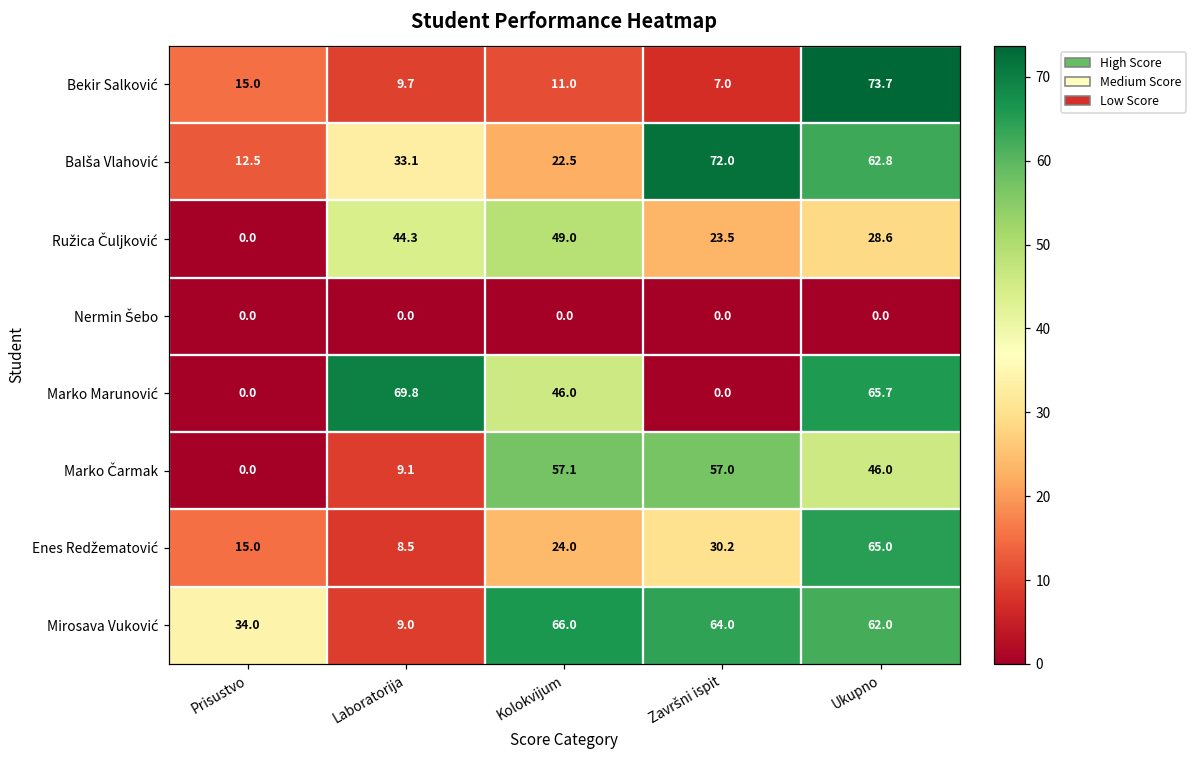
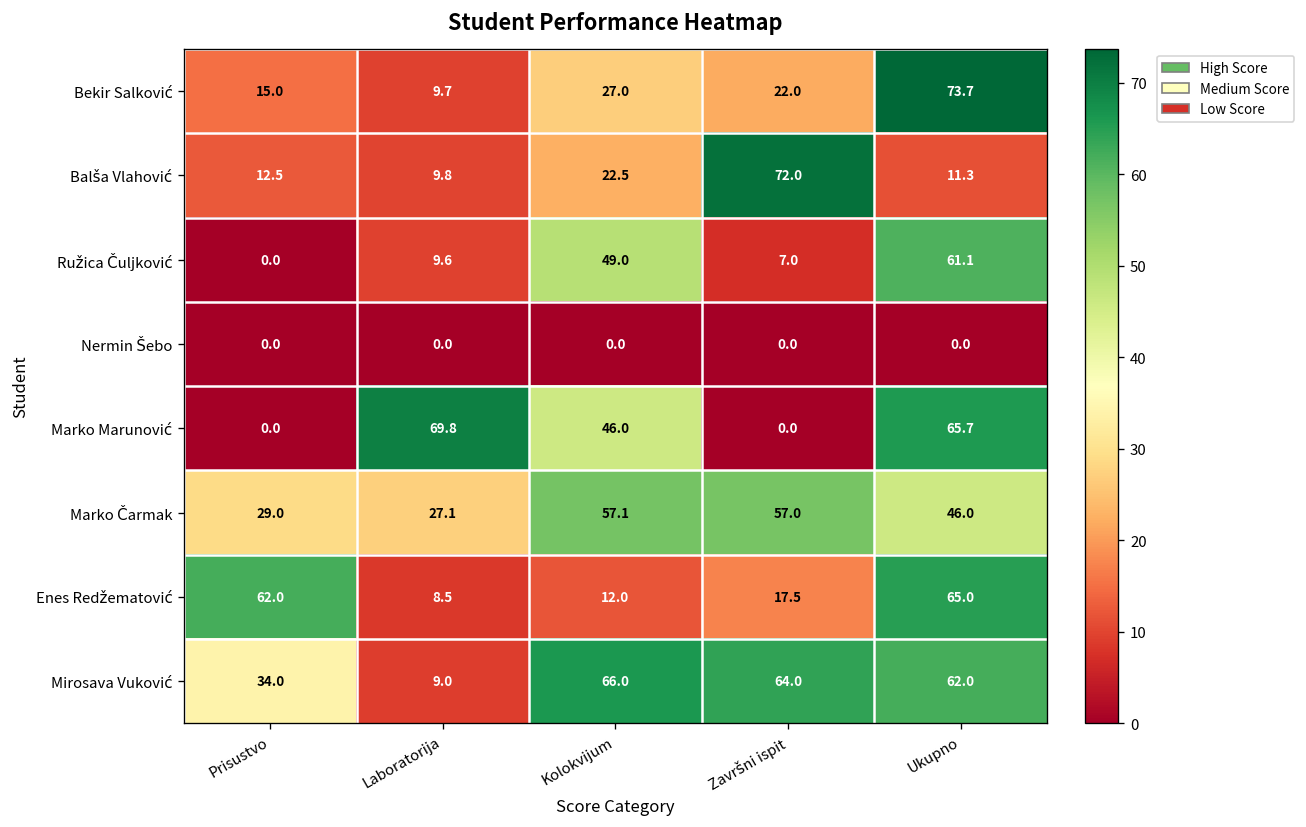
Bekir Salković, Kolokvijum: 11.0 -> 27.0
Bekir Salković, Završni ispit: 7.0 -> 22.0
Balša Vlahović, Laboratorija: 33.1 -> 9.8
Balša Vlahović, Ukupno: 62.8 -> 11.3
Ružica Čuljković, Laboratorija: 44.3 -> 9.6
Ružica Čuljković, Završni ispit: 23.5 -> 7.0
Ružica Čuljković, Ukupno: 28.6 -> 61.1
Marko Čarmak, Prisustvo: 0.0 -> 29.0
Marko Čarmak, Laboratorija: 9.1 -> 27.1
Enes Redžematović, Prisustvo: 15.0 -> 62.0
Enes Redžematović, Kolokvijum: 24.0 -> 12.0
Enes Redžematović, Završni ispit: 30.2 -> 17.5
